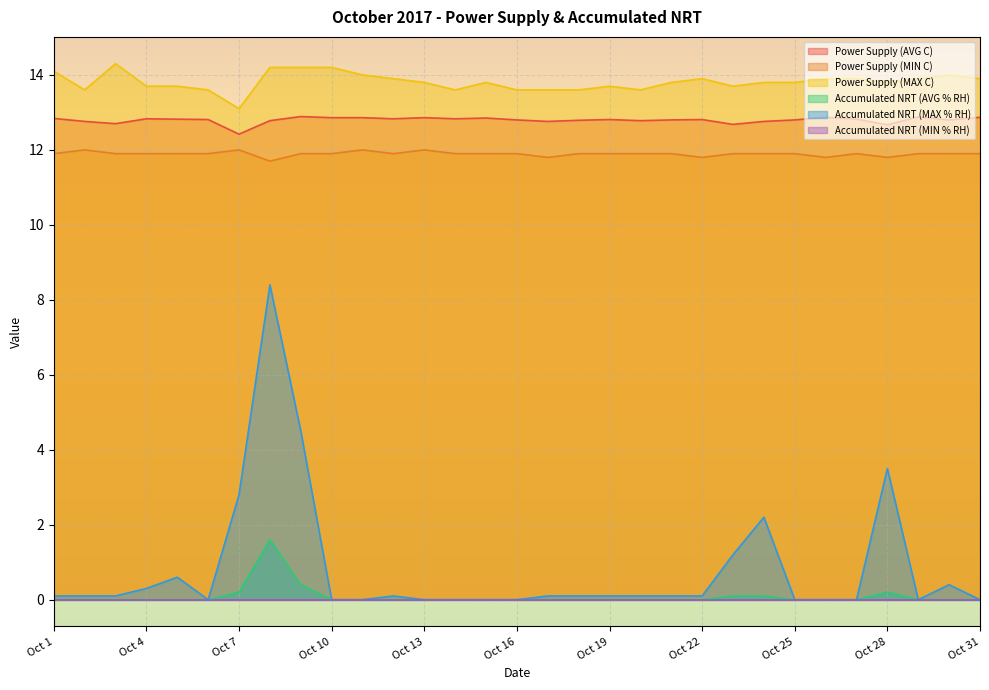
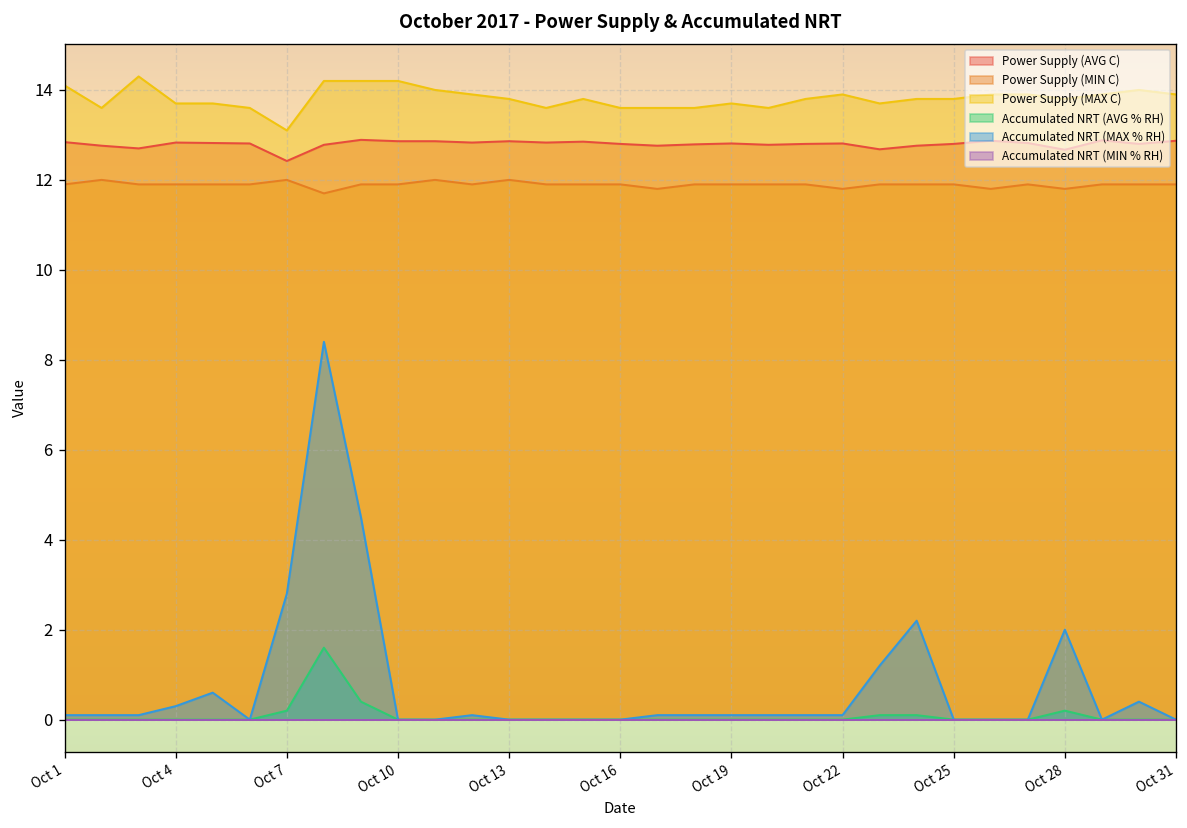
Accumulated NRT (MAX % RH), Oct 28: 3.5 -> 2.0
